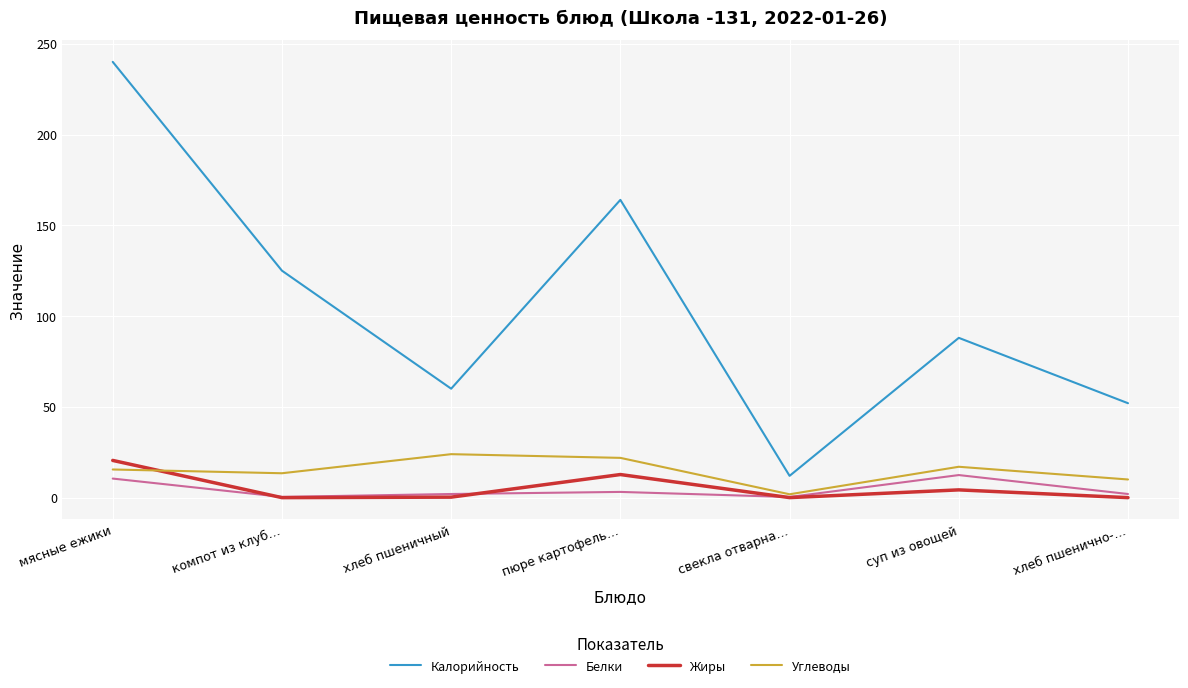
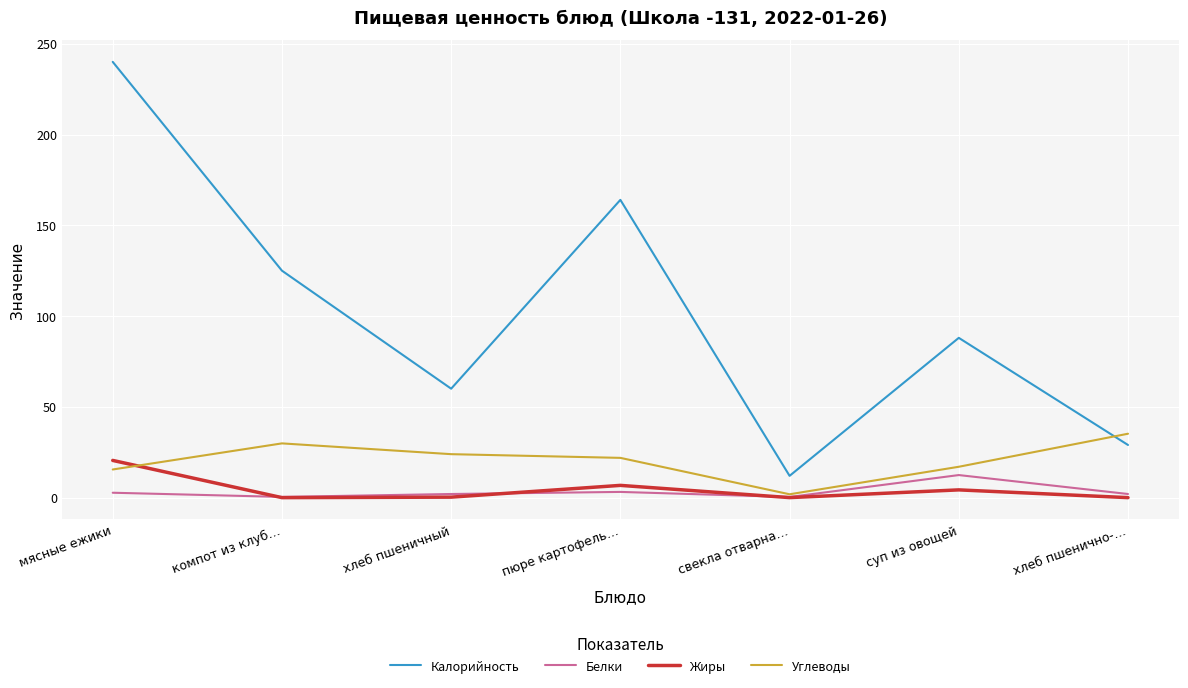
Белки, мясные ежики: 11 -> 3
Углеводы, компот из клуб…: 13 -> 30
Жиры, пюре картофель…: 13 -> 7
Калорийность, хлеб пшенично-…: 52 -> 29
Углеводы, хлеб пшенично-…: 10 -> 35
